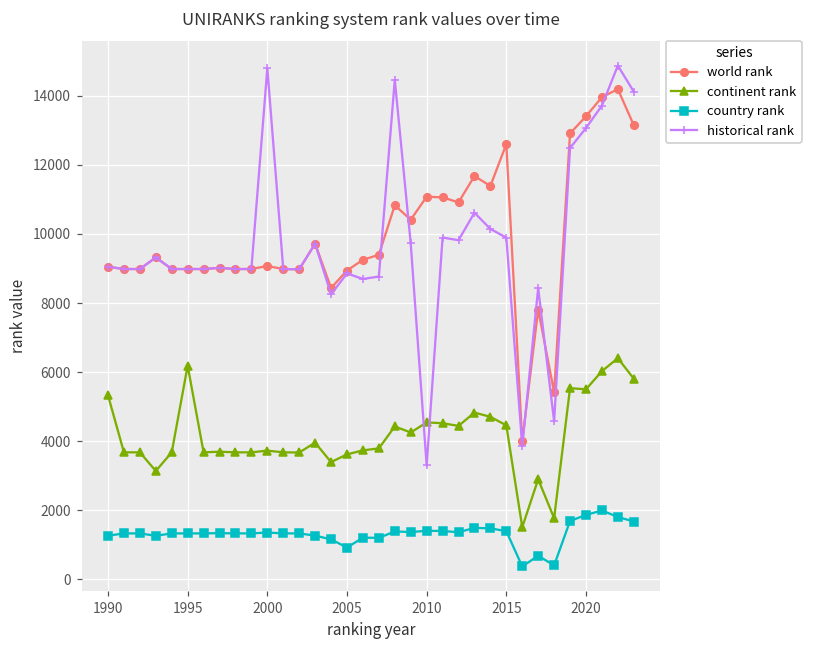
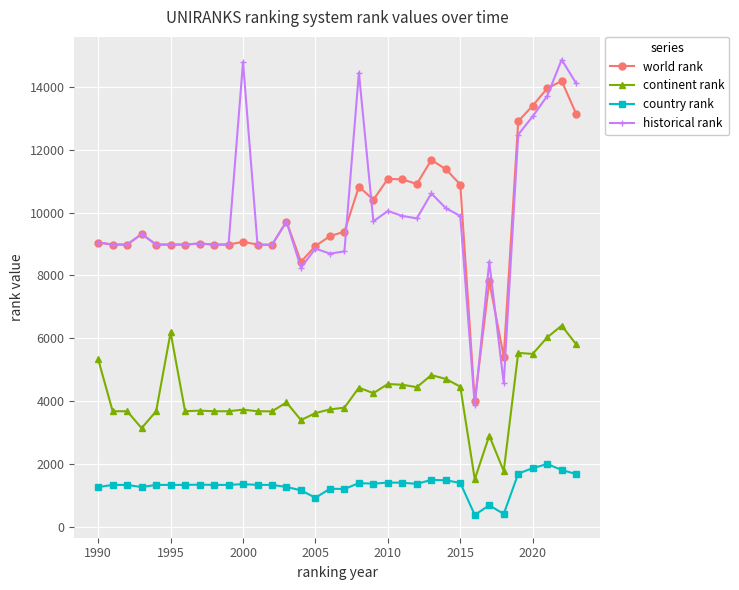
historical rank, 2010: 3300 -> 10100
world rank, 2015: 12600 -> 10900
